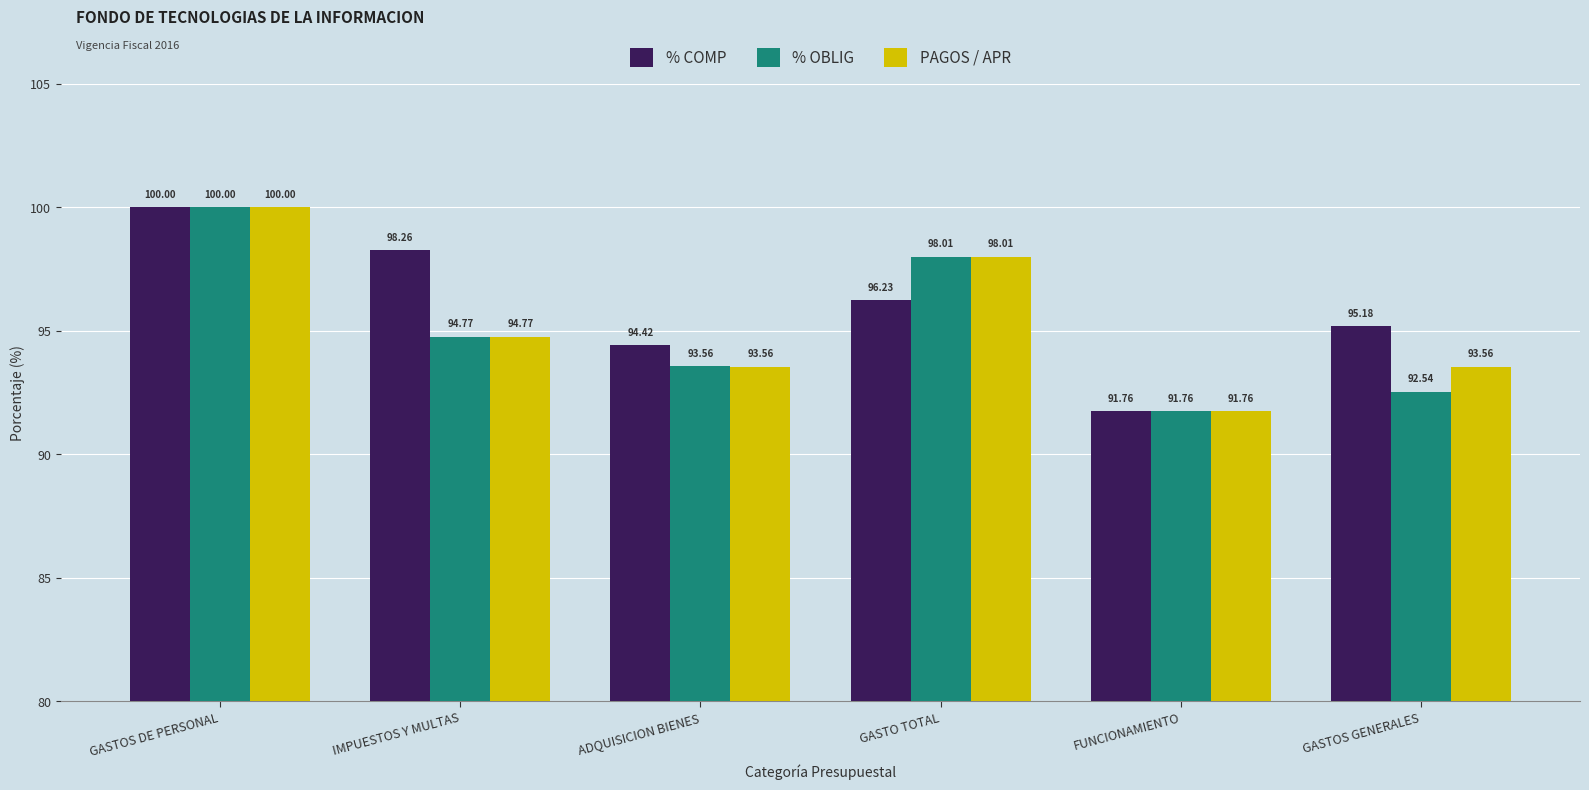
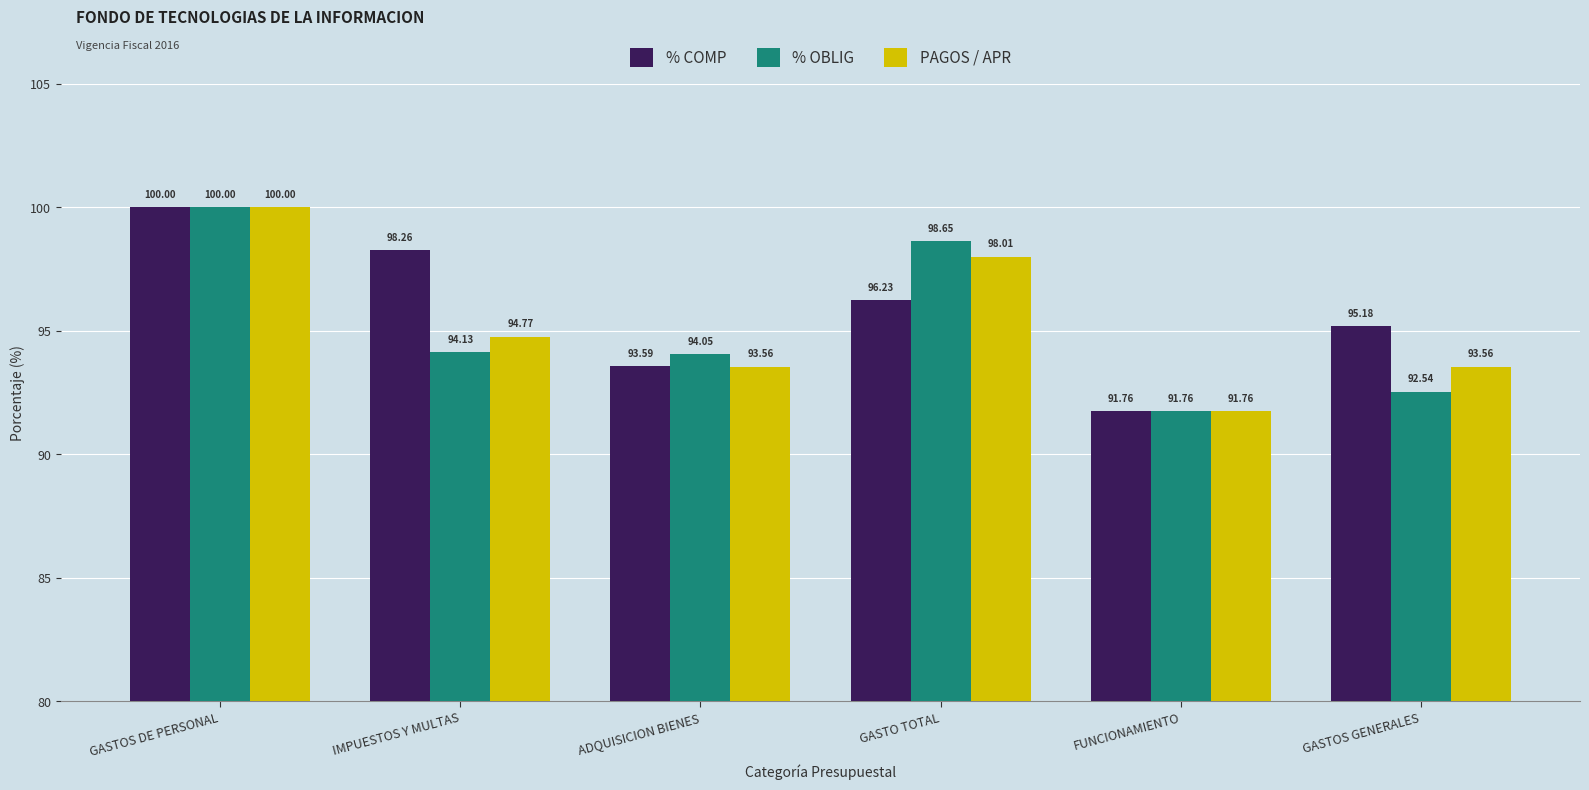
% OBLIG, IMPUESTOS Y MULTAS: 94.77 -> 94.13
% COMP, ADQUISICION BIENES: 94.42 -> 93.59
% OBLIG, ADQUISICION BIENES: 93.56 -> 94.05
% OBLIG, GASTO TOTAL: 98.01 -> 98.65
